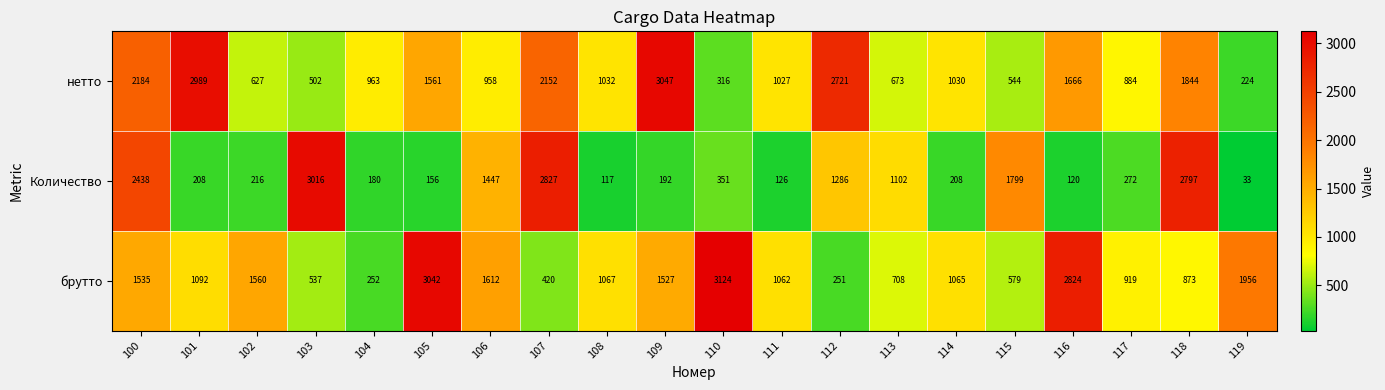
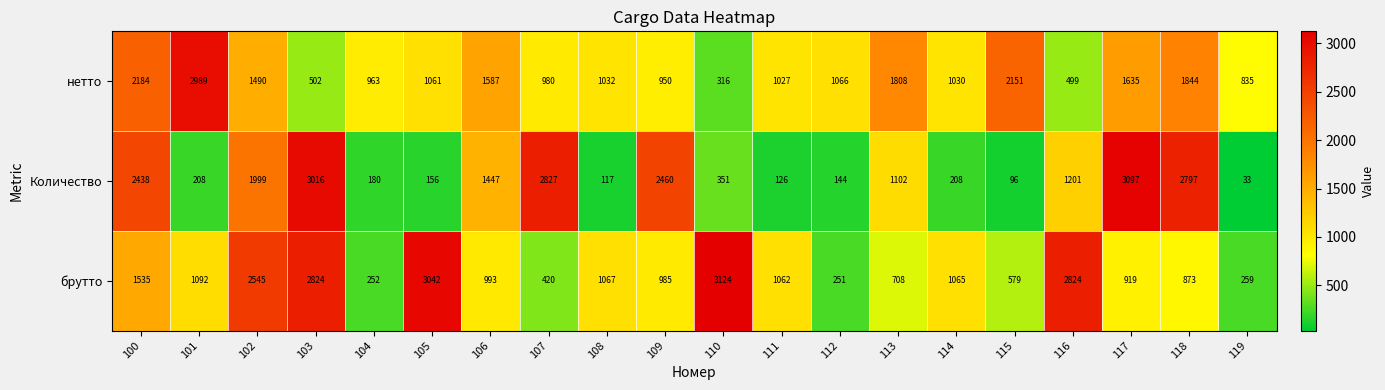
нетто, 102: 627 -> 1490
нетто, 105: 1561 -> 1061
нетто, 106: 958 -> 1587
нетто, 107: 2152 -> 980
нетто, 109: 3047 -> 950
нетто, 112: 2721 -> 1066
нетто, 113: 673 -> 1808
нетто, 115: 544 -> 2151
нетто, 116: 1666 -> 499
нетто, 117: 884 -> 1635
нетто, 119: 224 -> 835
Количество, 102: 216 -> 1999
Количество, 109: 192 -> 2460
Количество, 112: 1286 -> 144
Количество, 115: 1799 -> 96
Количество, 116: 120 -> 1201
Количество, 117: 272 -> 3097
брутто, 102: 1560 -> 2545
брутто, 103: 537 -> 2824
брутто, 106: 1612 -> 993
брутто, 109: 1527 -> 985
брутто, 119: 1956 -> 259
